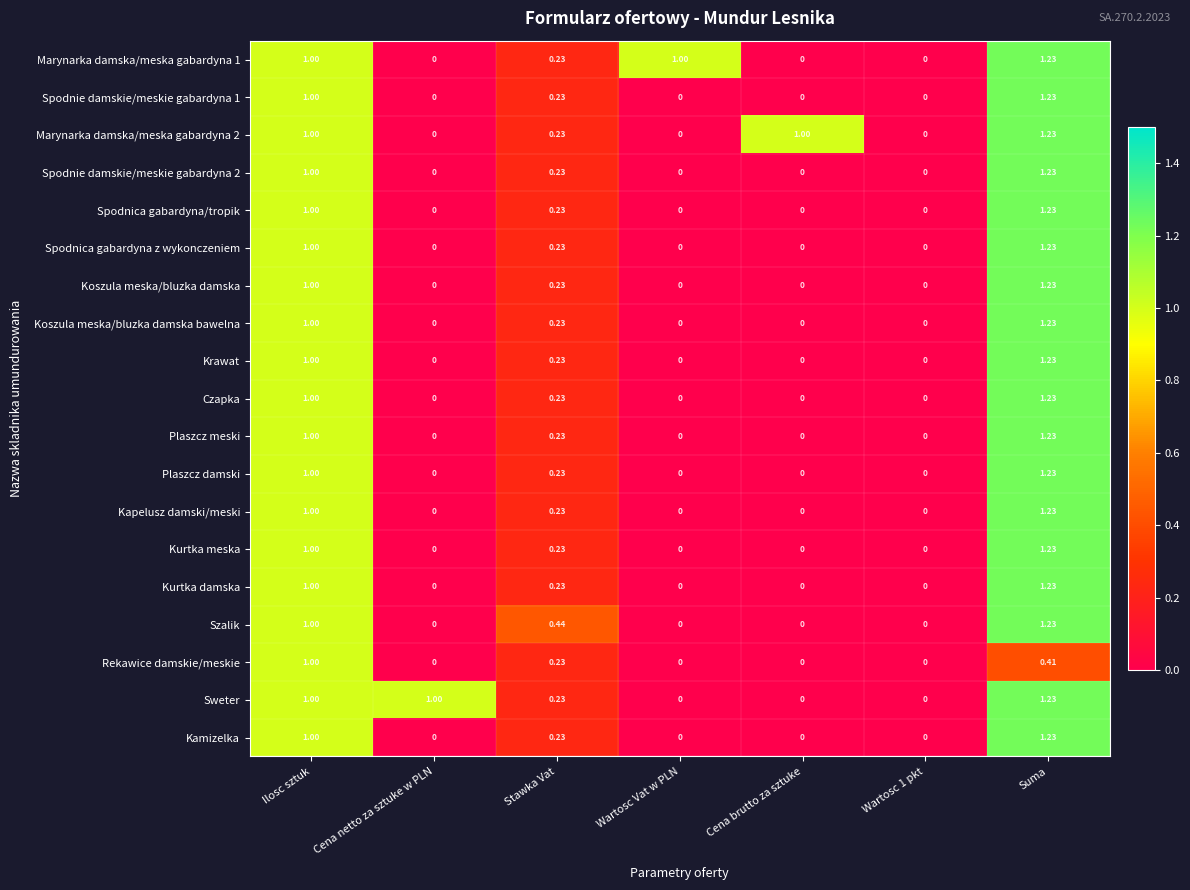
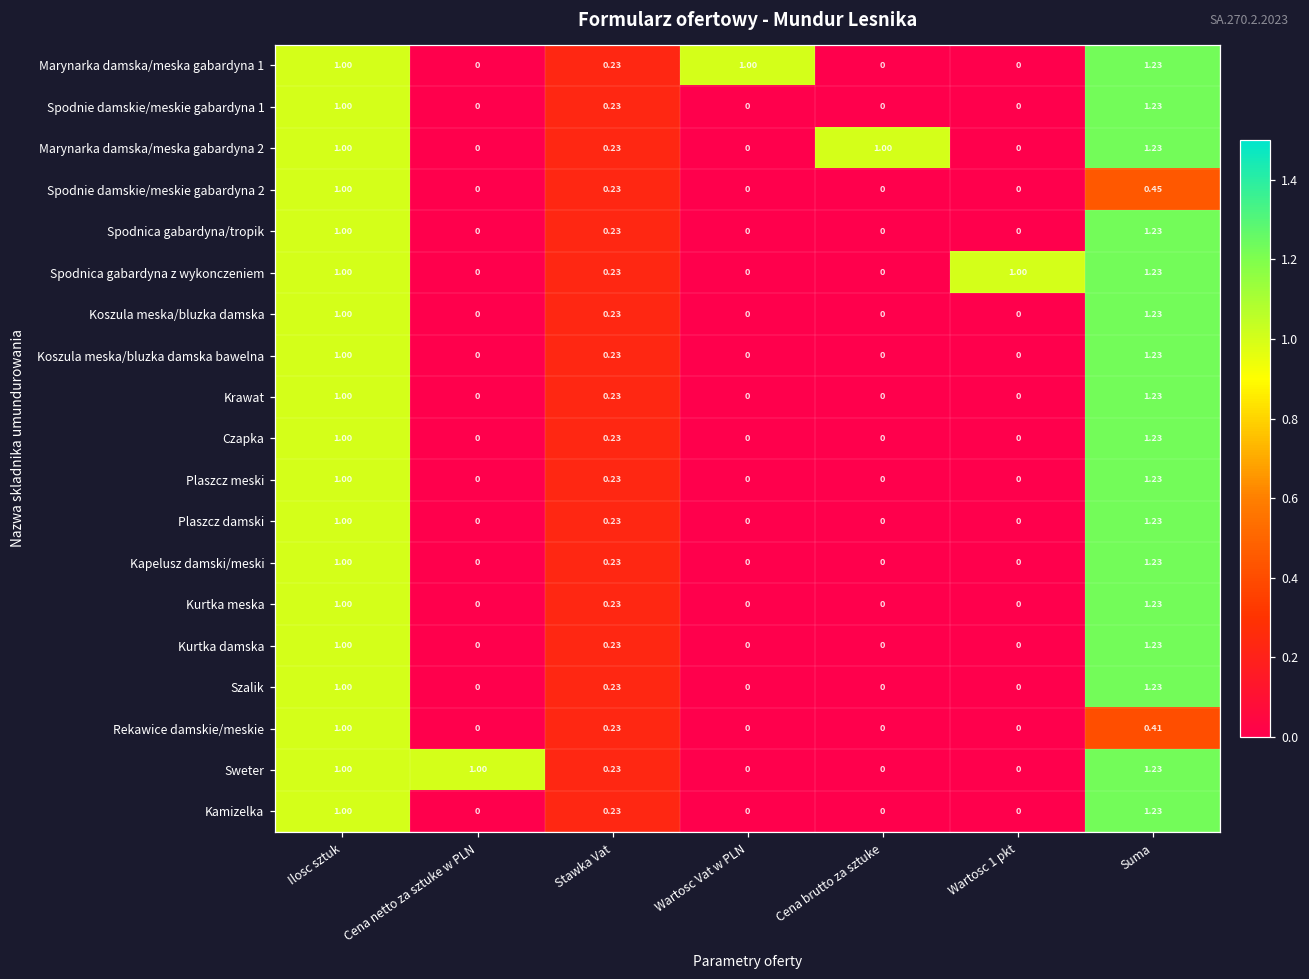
Spodnie damskie/meskie gabardyna 2, Suma: 1.23 -> 0.45
Spodnica gabardyna z wykonczeniem, Wartosc 1 pkt: 0 -> 1.00
Szalik, Stawka Vat: 0.44 -> 0.23
